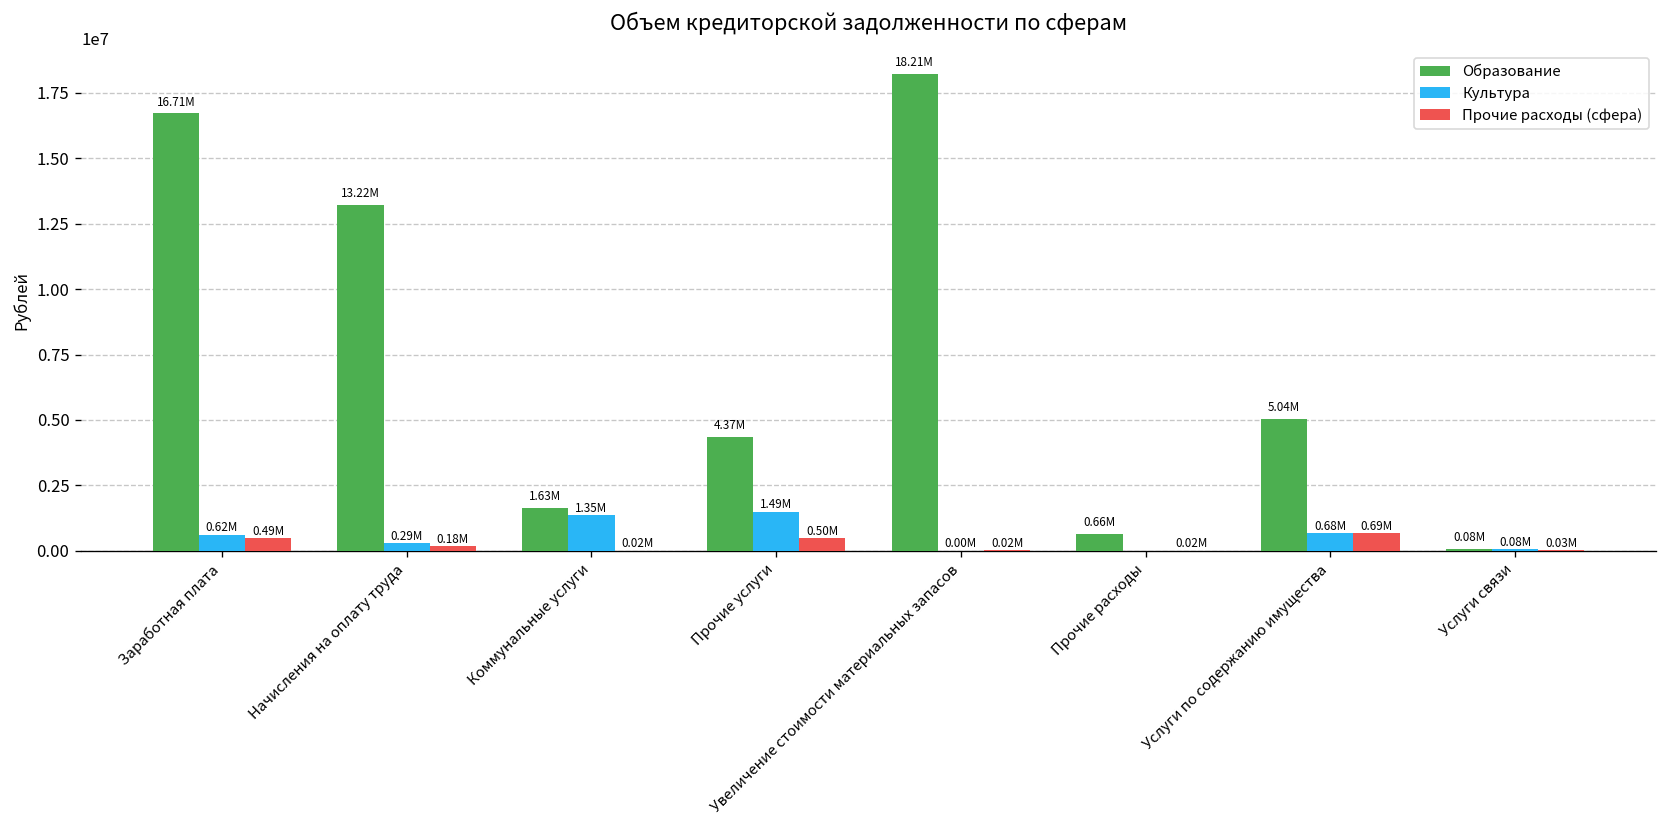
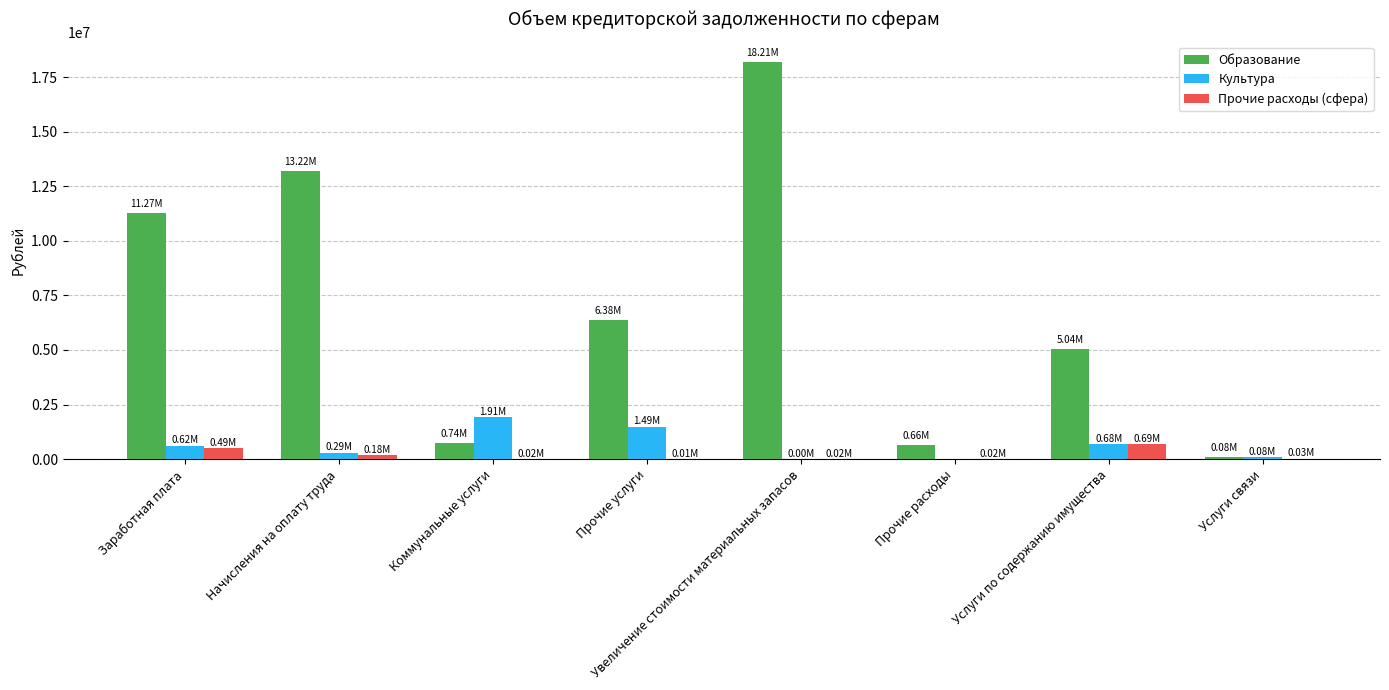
Образование, Заработная плата: 16.71M -> 11.27M
Образование, Коммунальные услуги: 1.63M -> 0.74M
Культура, Коммунальные услуги: 1.35M -> 1.91M
Образование, Прочие услуги: 4.37M -> 6.38M
Прочие расходы (сфера), Прочие услуги: 0.50M -> 0.01M
